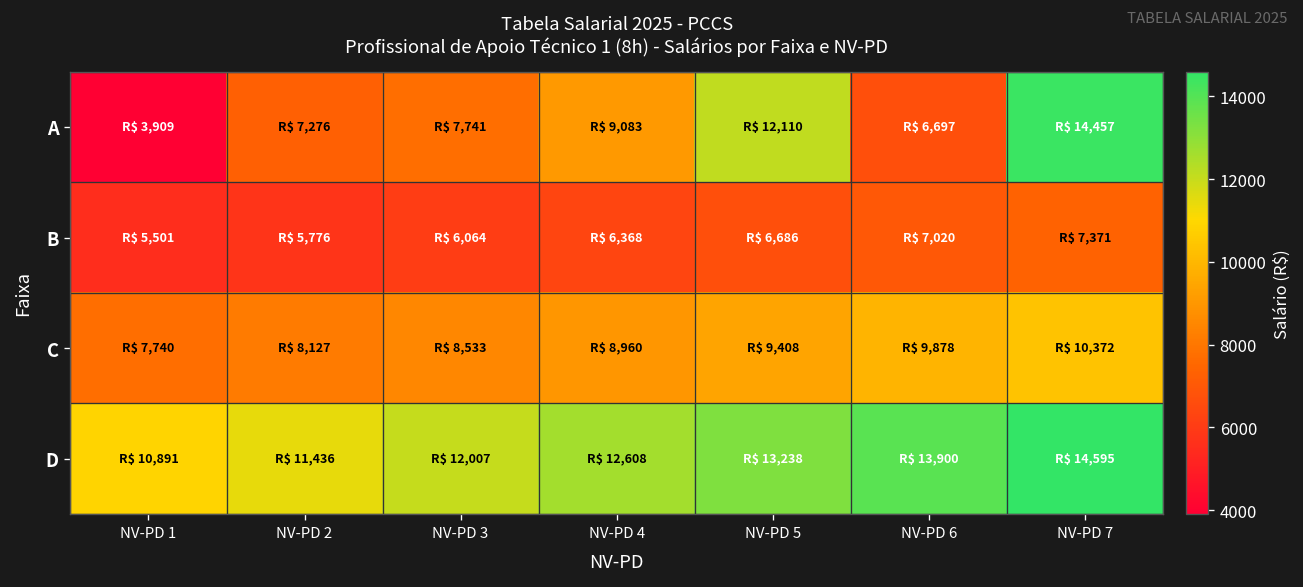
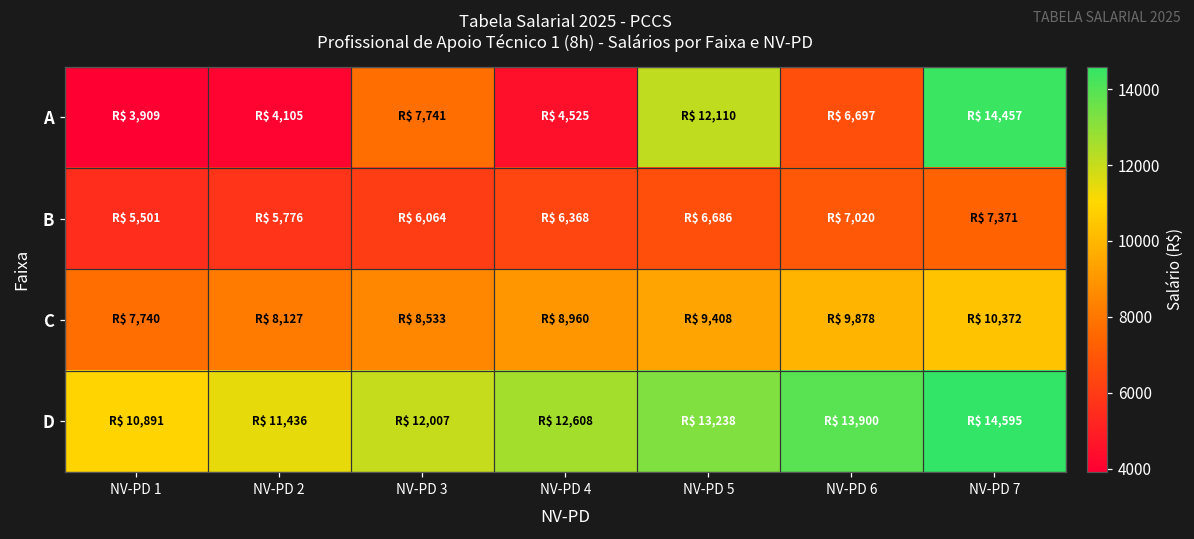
A, NV-PD 2: 7,276 -> 4,105
A, NV-PD 4: 9,083 -> 4,525
